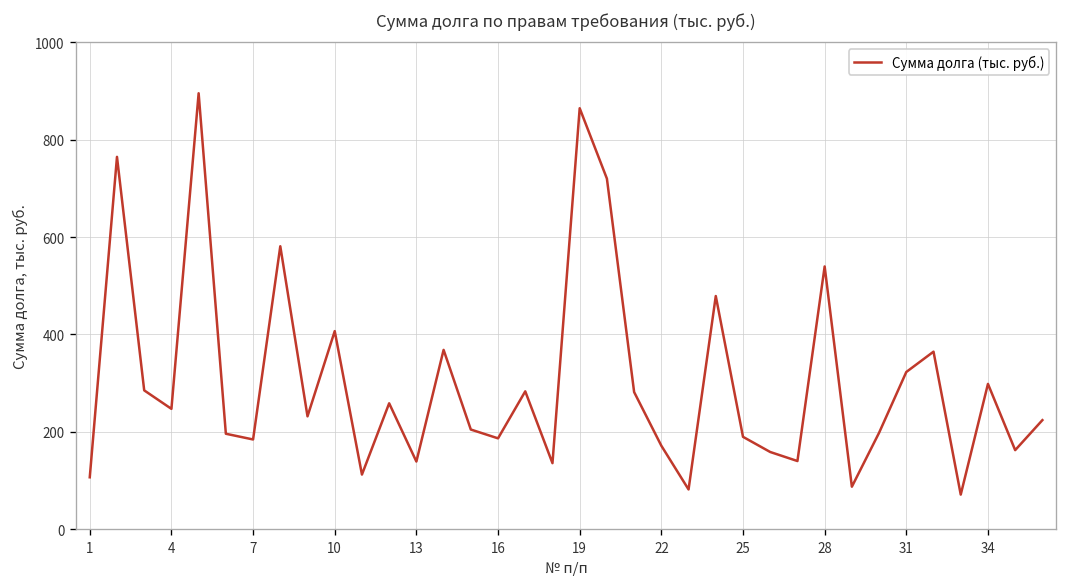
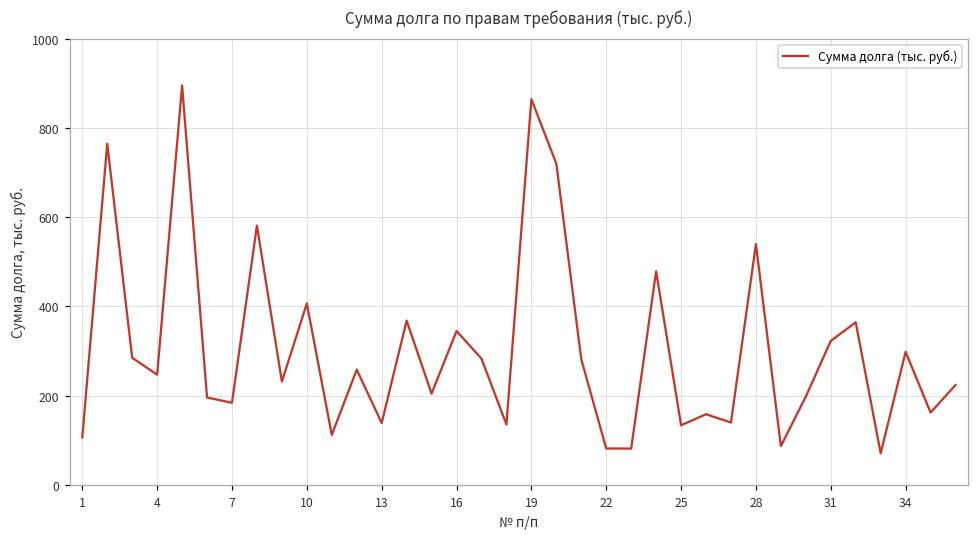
16: 190 -> 340
22: 170 -> 80
25: 190 -> 130
